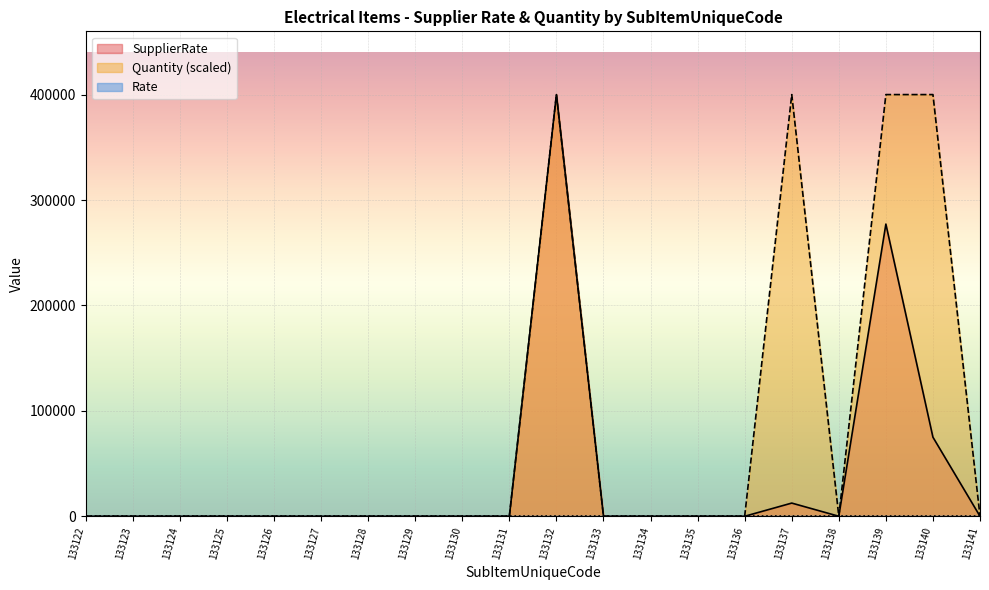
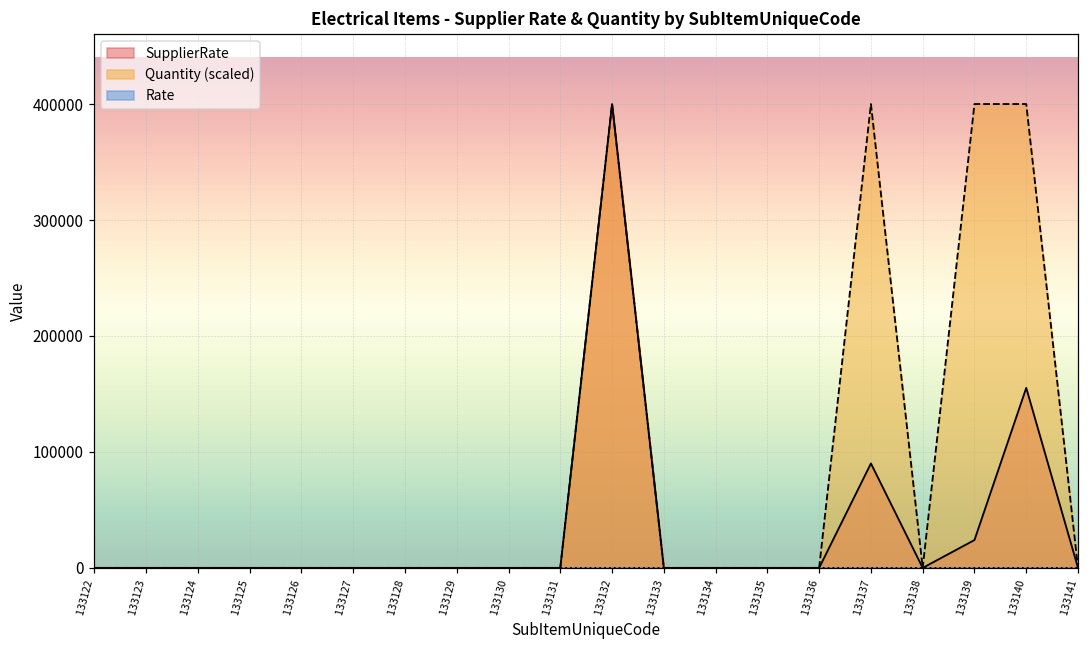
SupplierRate, 133137: 13000 -> 90000
SupplierRate, 133139: 277000 -> 24000
SupplierRate, 133140: 75000 -> 155000
